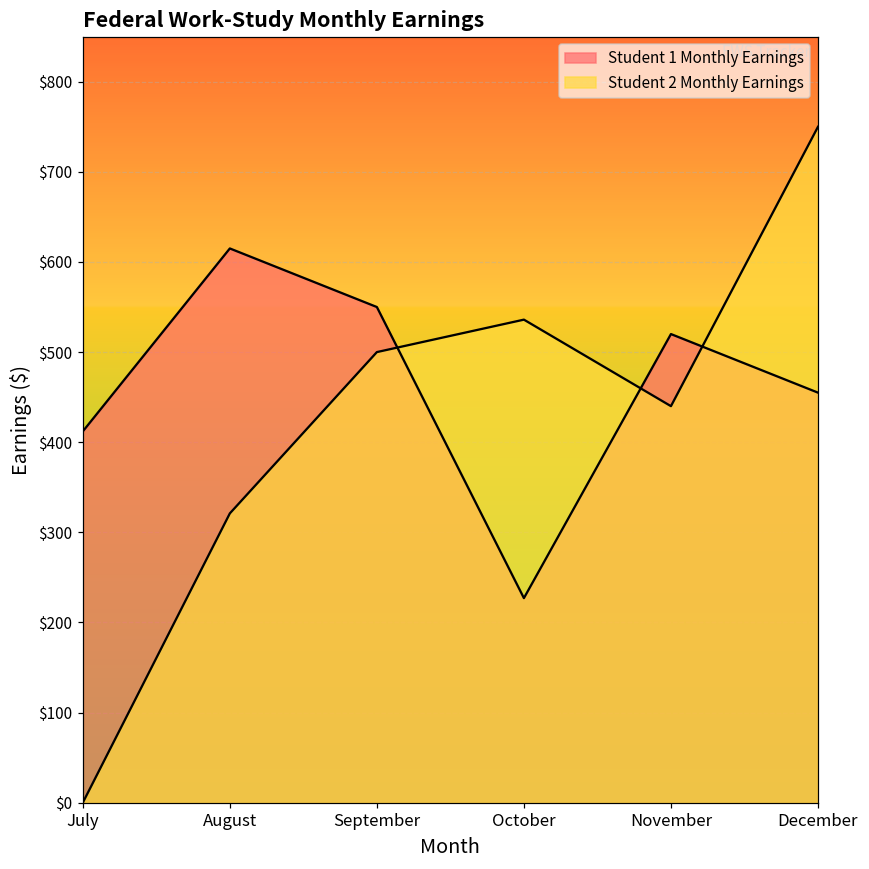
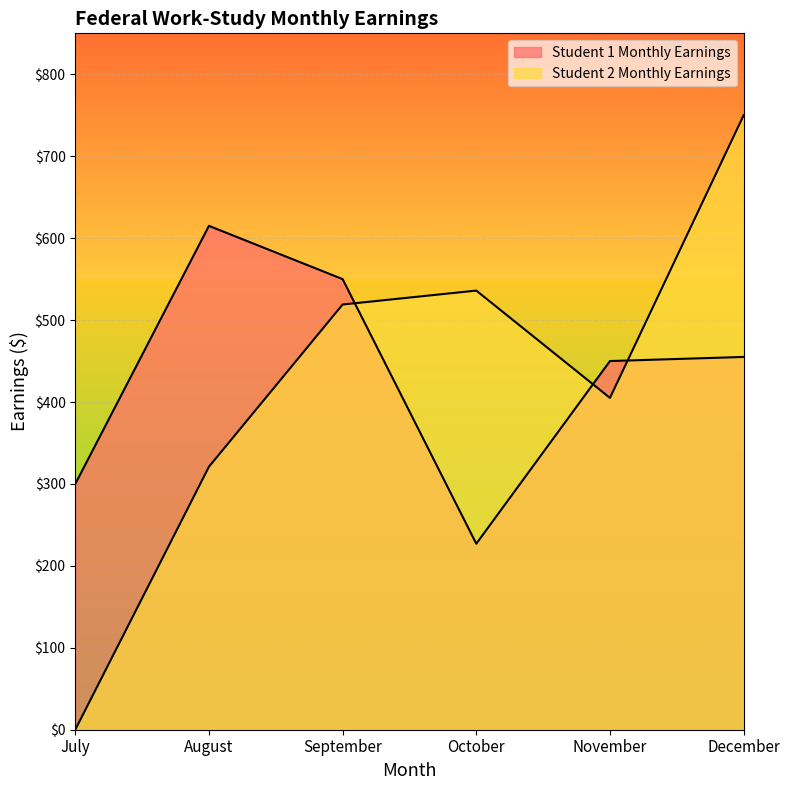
Student 1 Monthly Earnings, July: $410 -> $300
Student 2 Monthly Earnings, September: $500 -> $520
Student 1 Monthly Earnings, November: $520 -> $450
Student 2 Monthly Earnings, November: $440 -> $410
